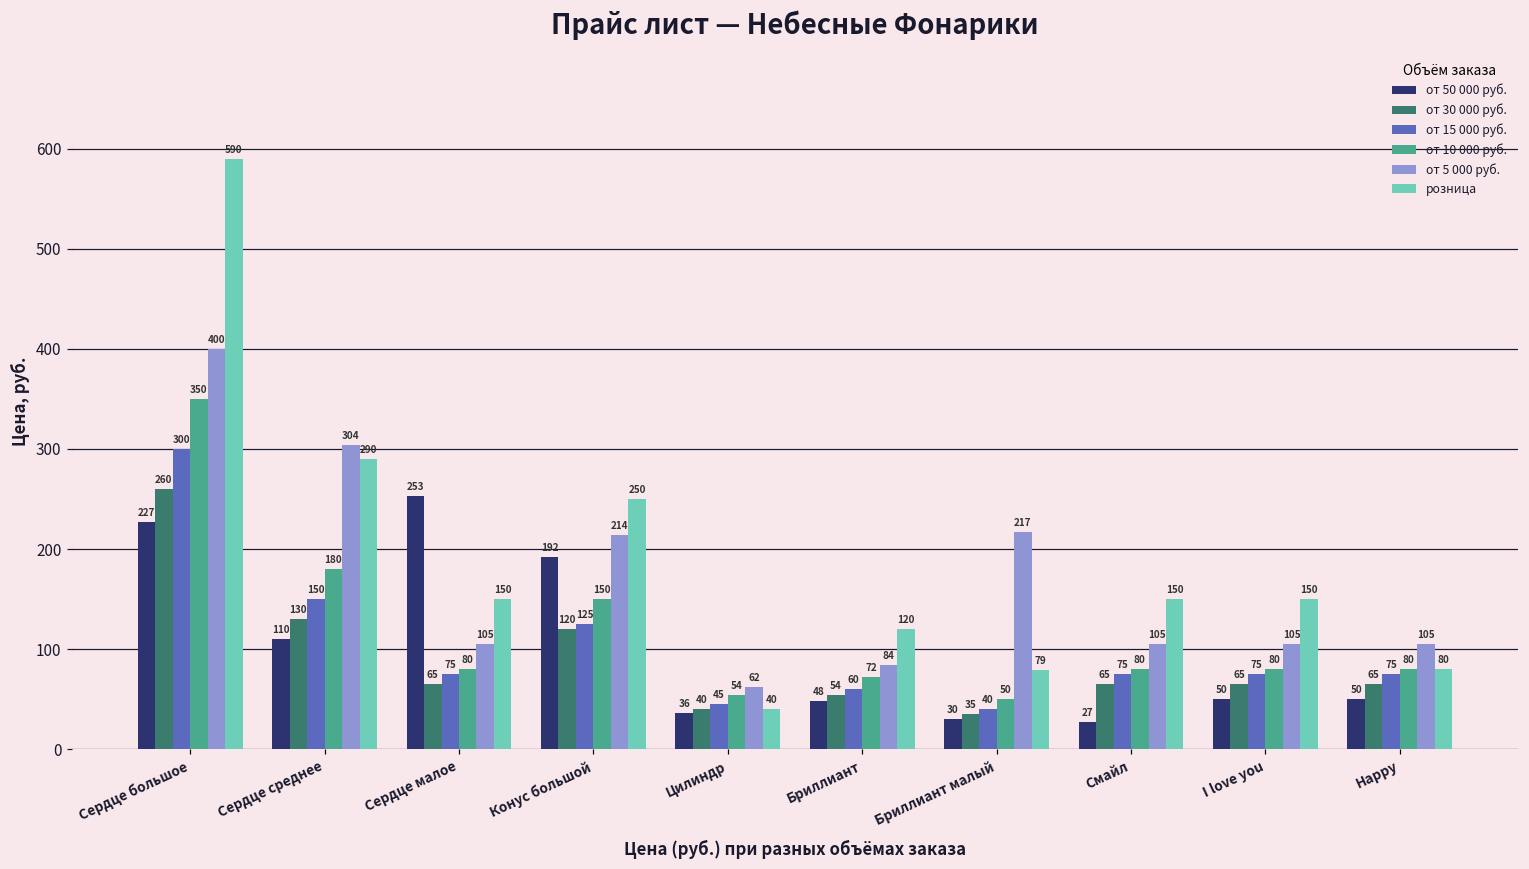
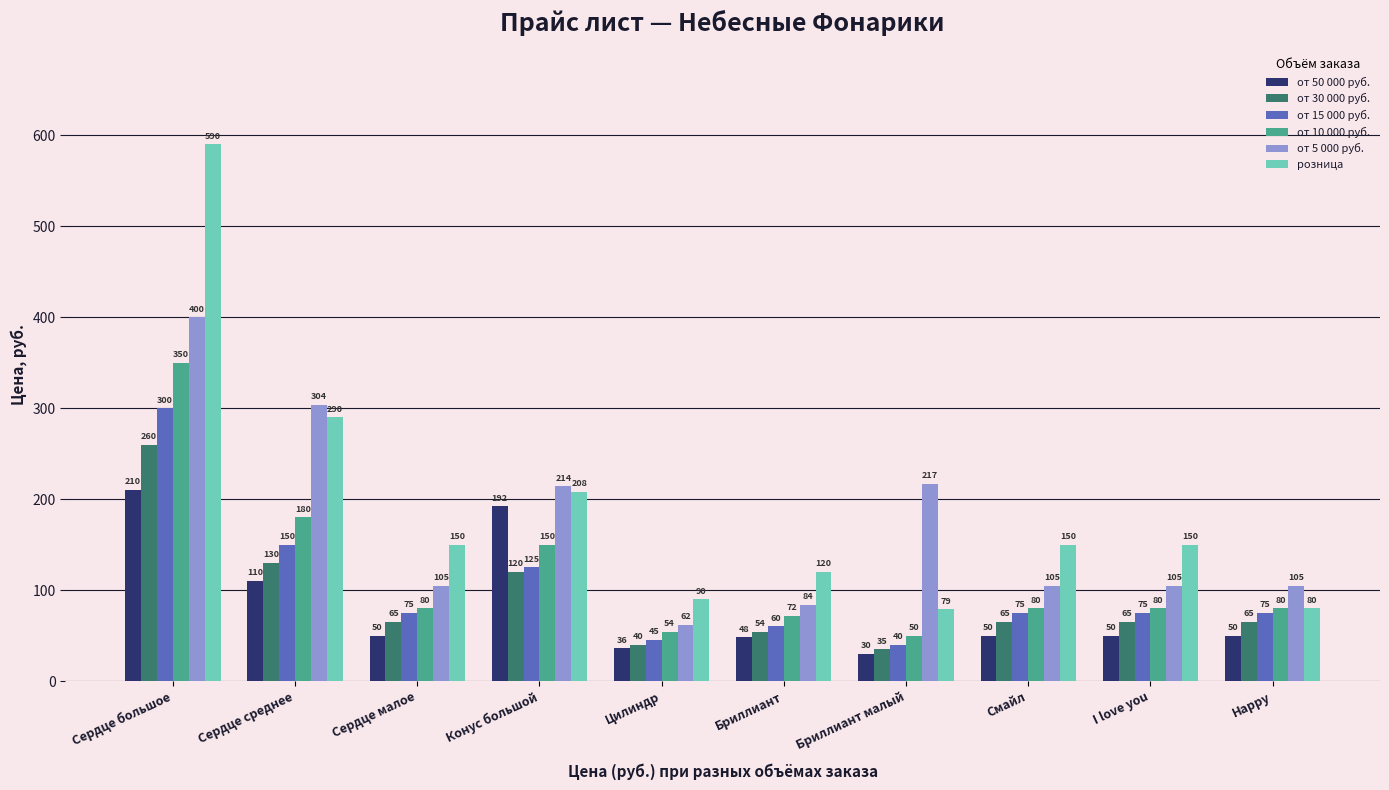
от 50 000 руб., Сердце большое: 227 -> 210
от 50 000 руб., Сердце малое: 253 -> 50
розница, Конус большой: 250 -> 208
розница, Цилиндр: 40 -> 90
от 50 000 руб., Смайл: 27 -> 50
